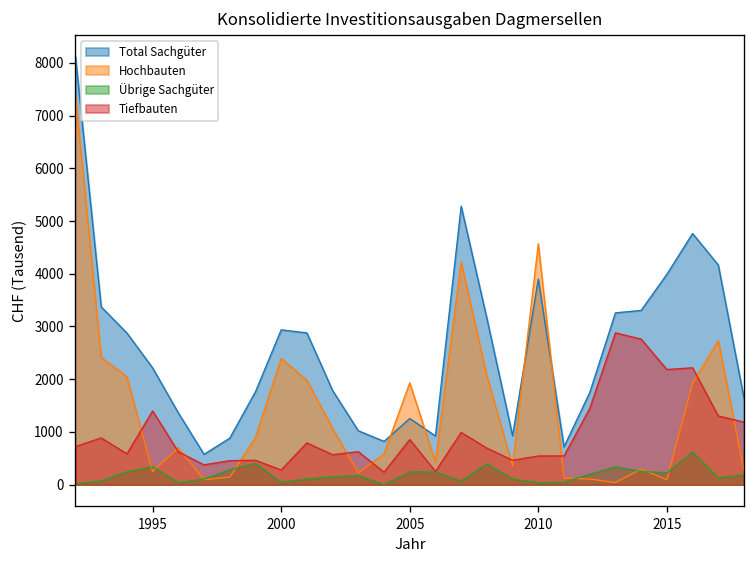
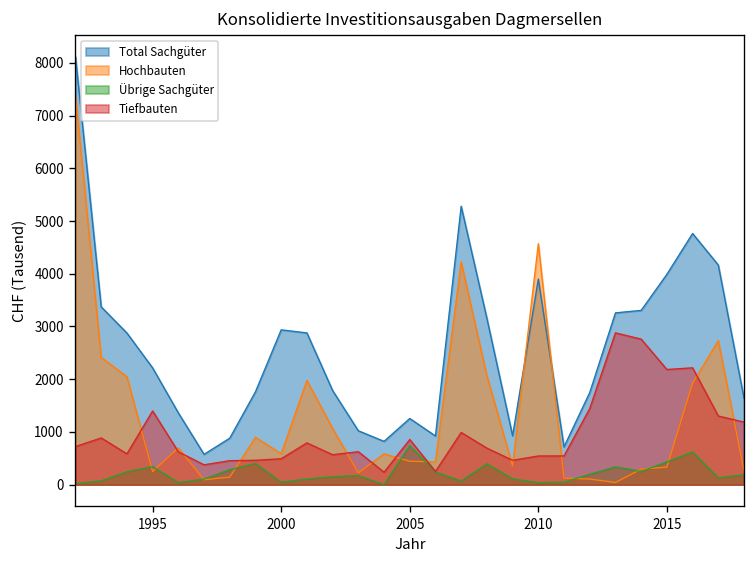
Hochbauten, 2000: 2400 -> 600
Tiefbauten, 2000: 300 -> 500
Hochbauten, 2005: 1900 -> 400
Übrige Sachgüter, 2005: 200 -> 700
Hochbauten, 2015: 100 -> 300
Übrige Sachgüter, 2015: 200 -> 400
